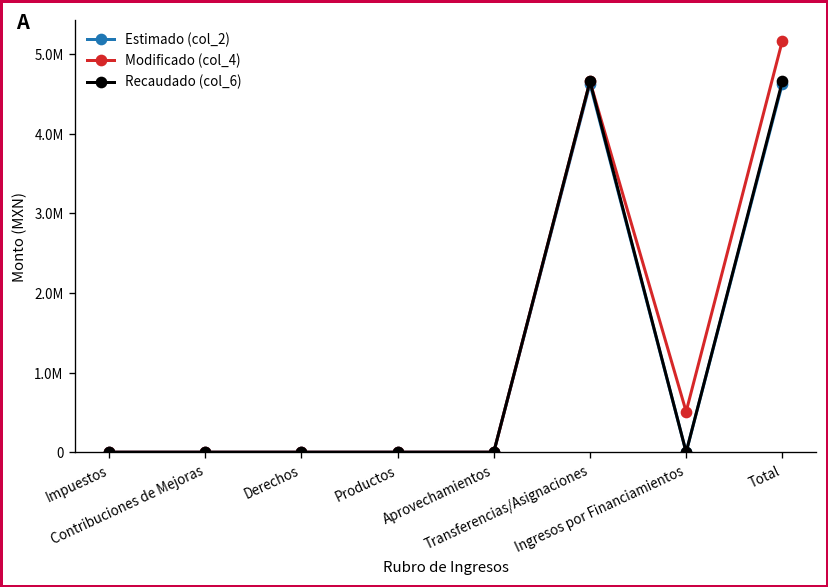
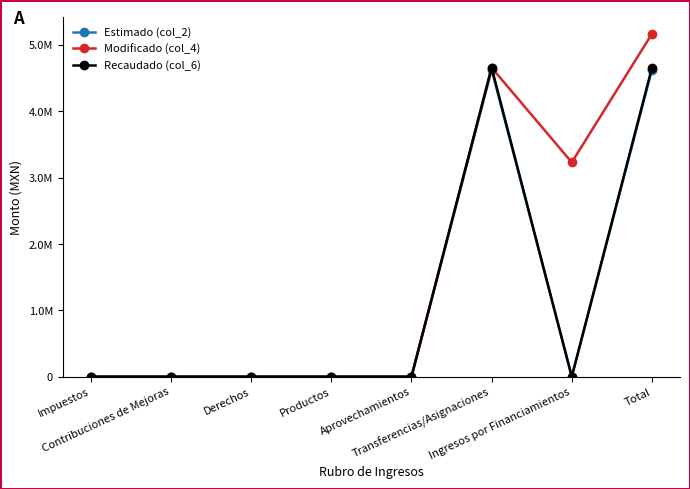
Modificado (col_4), Ingresos por Financiamientos: 500000 -> 3200000
